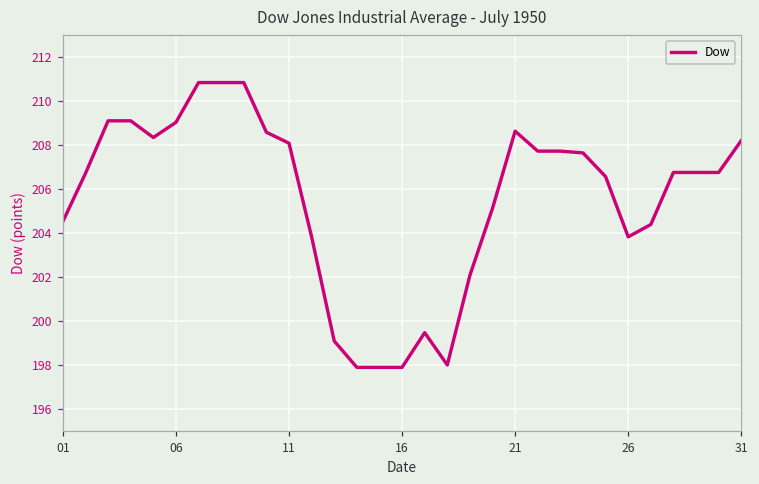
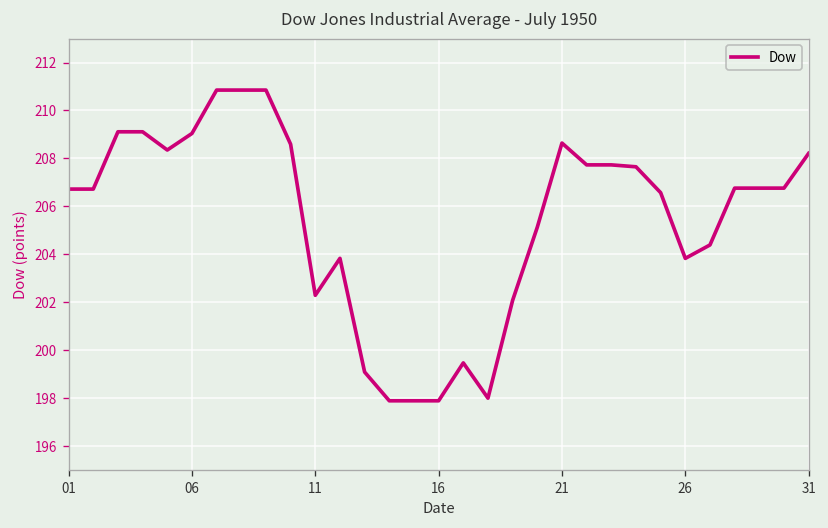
01: 204.5 -> 206.7
11: 208.1 -> 202.3
